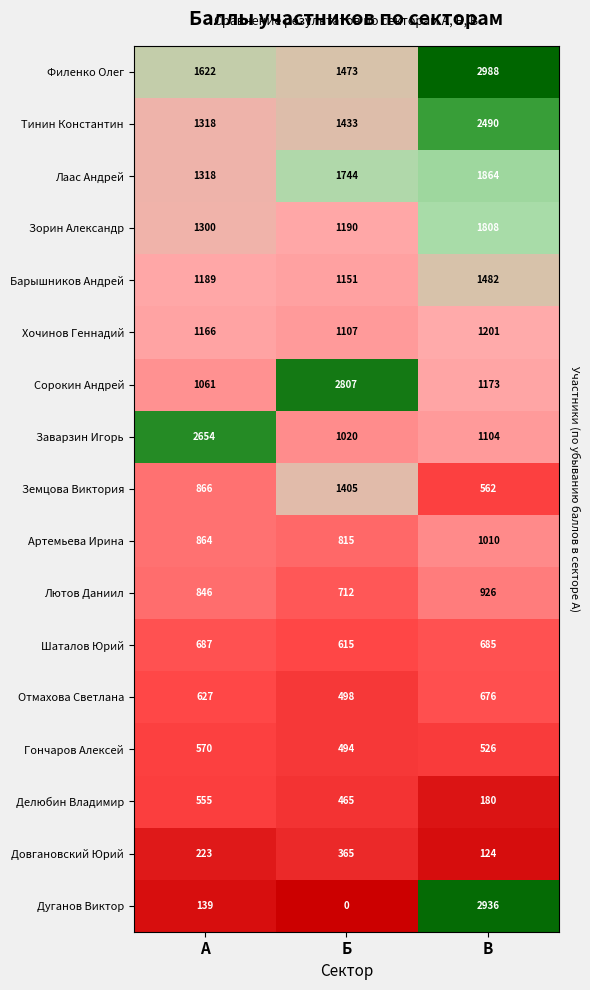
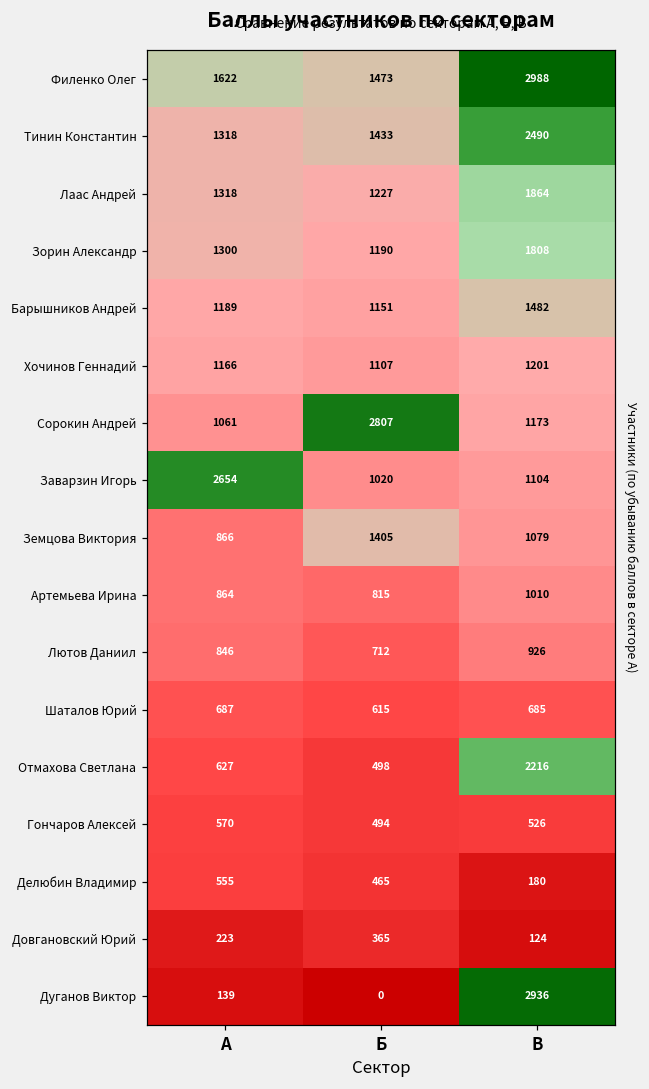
Лаас Андрей, Б: 1744 -> 1227
Земцова Виктория, В: 562 -> 1079
Отмахова Светлана, В: 676 -> 2216
